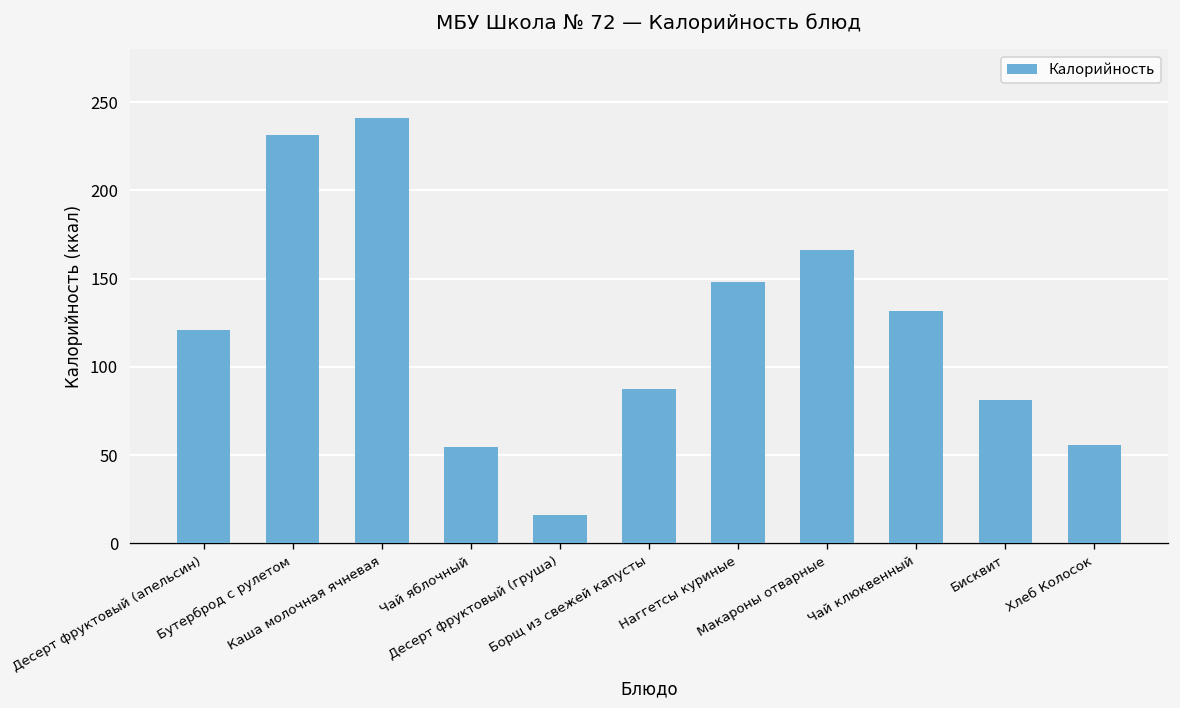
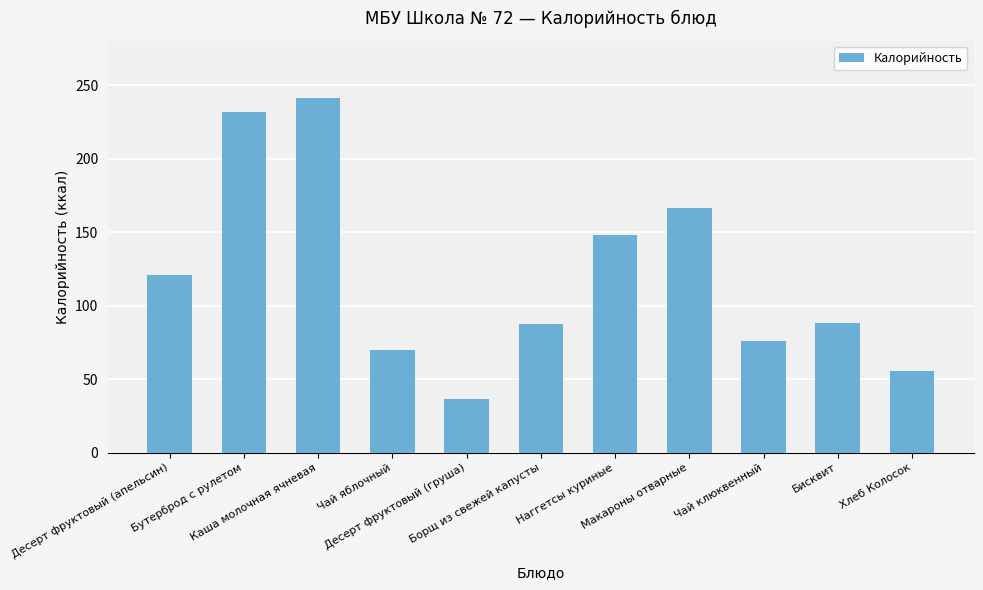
Чай яблочный: 54 -> 70
Десерт фруктовый (груша): 16 -> 36
Чай клюквенный: 131 -> 76
Бисквит: 81 -> 88
